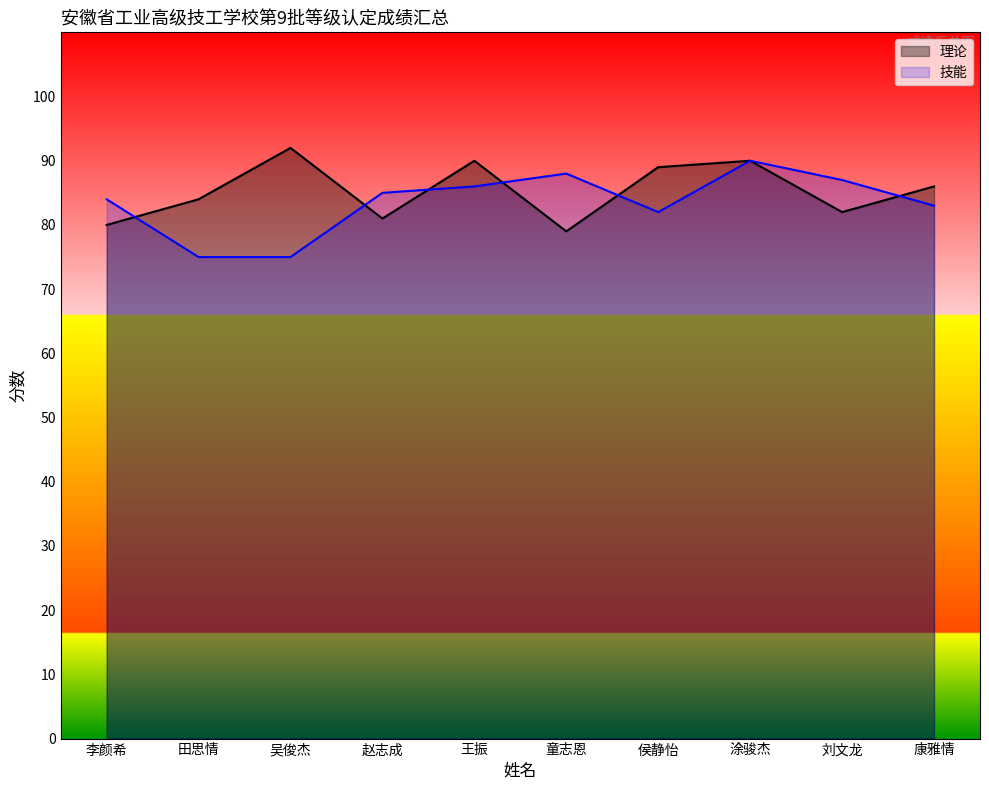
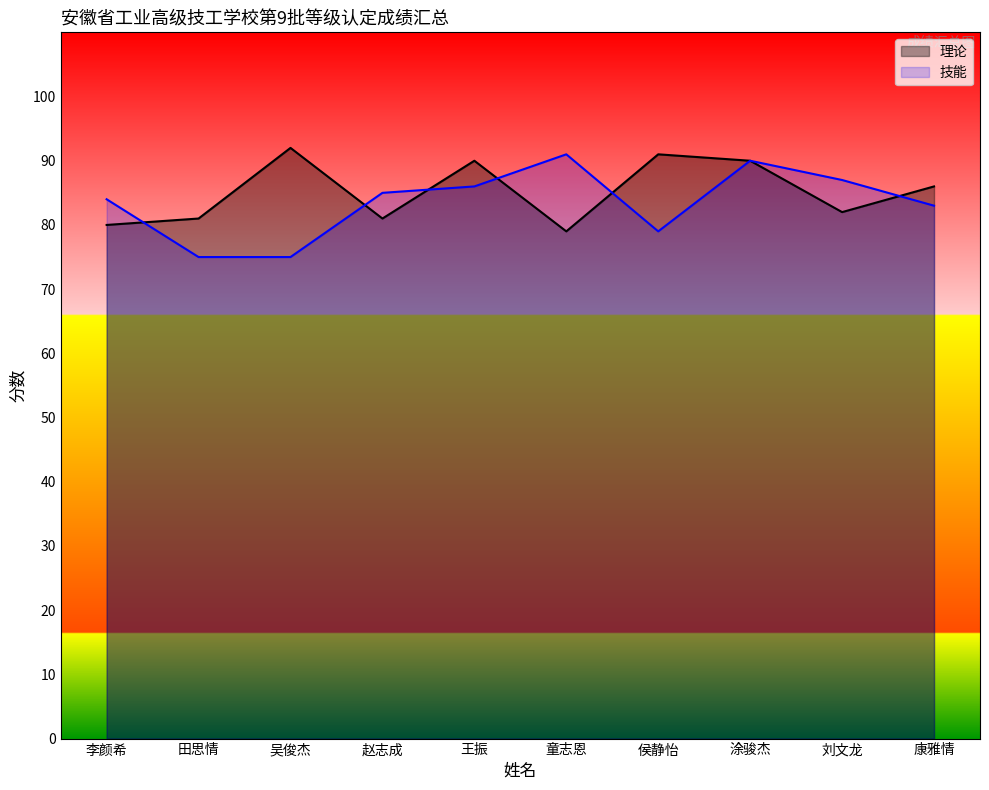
理论, 田思情: 84 -> 81
技能, 童志恩: 88 -> 91
理论, 侯静怡: 89 -> 91
技能, 侯静怡: 82 -> 79
